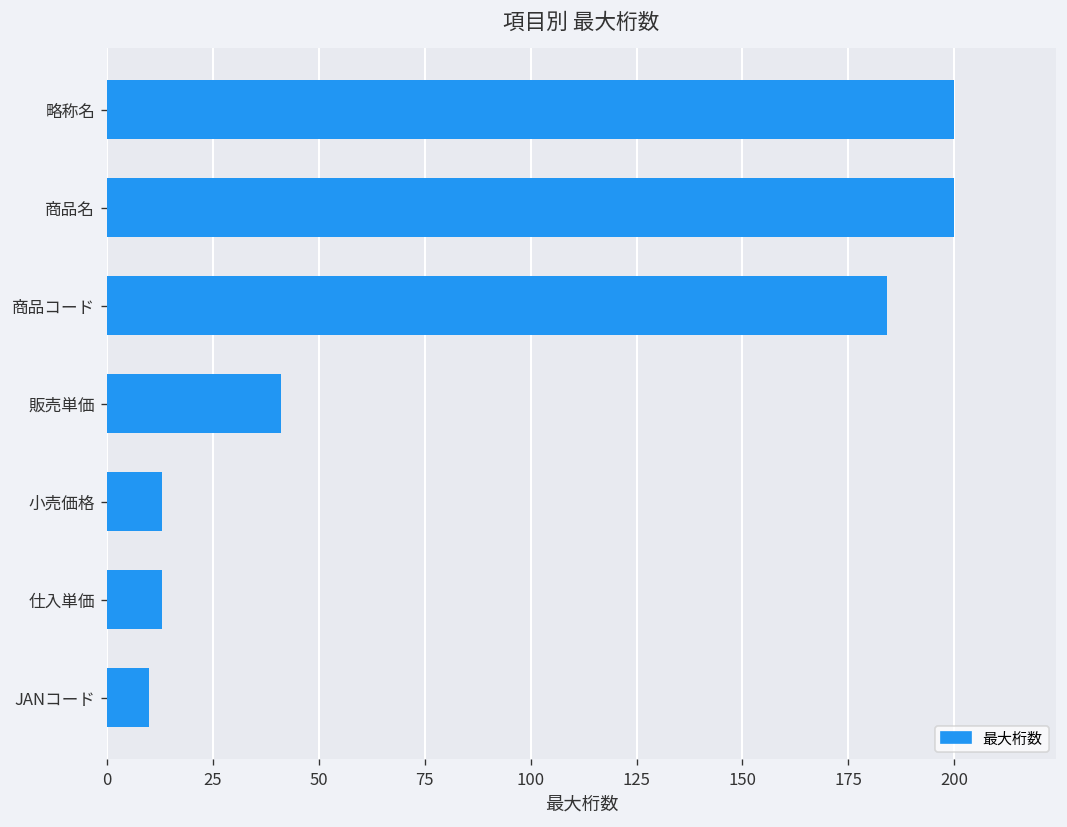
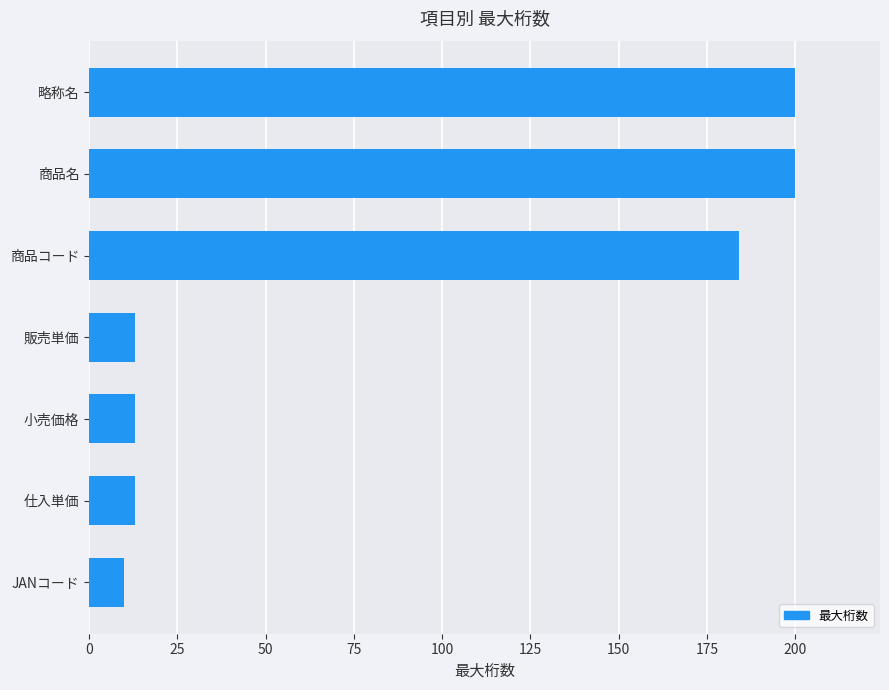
販売単価: 41 -> 13
